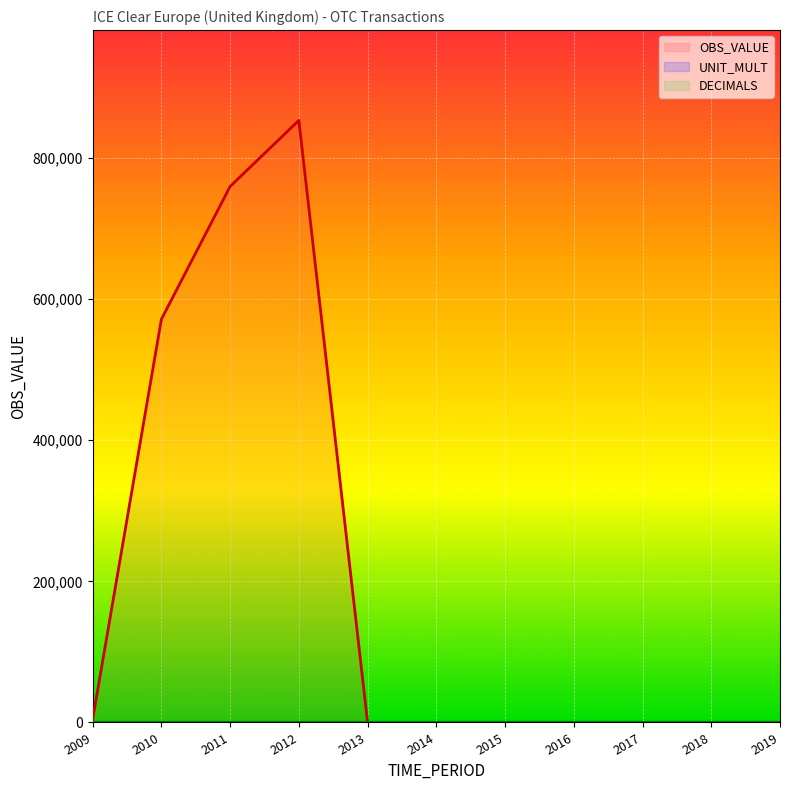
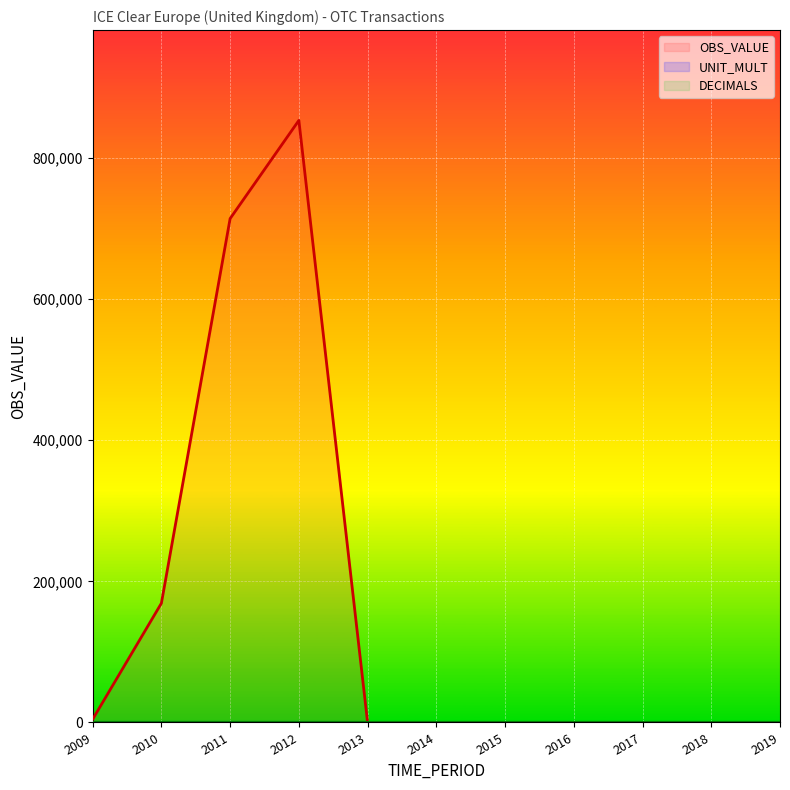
OBS_VALUE, 2010: 570,000 -> 170,000
OBS_VALUE, 2011: 760,000 -> 710,000
